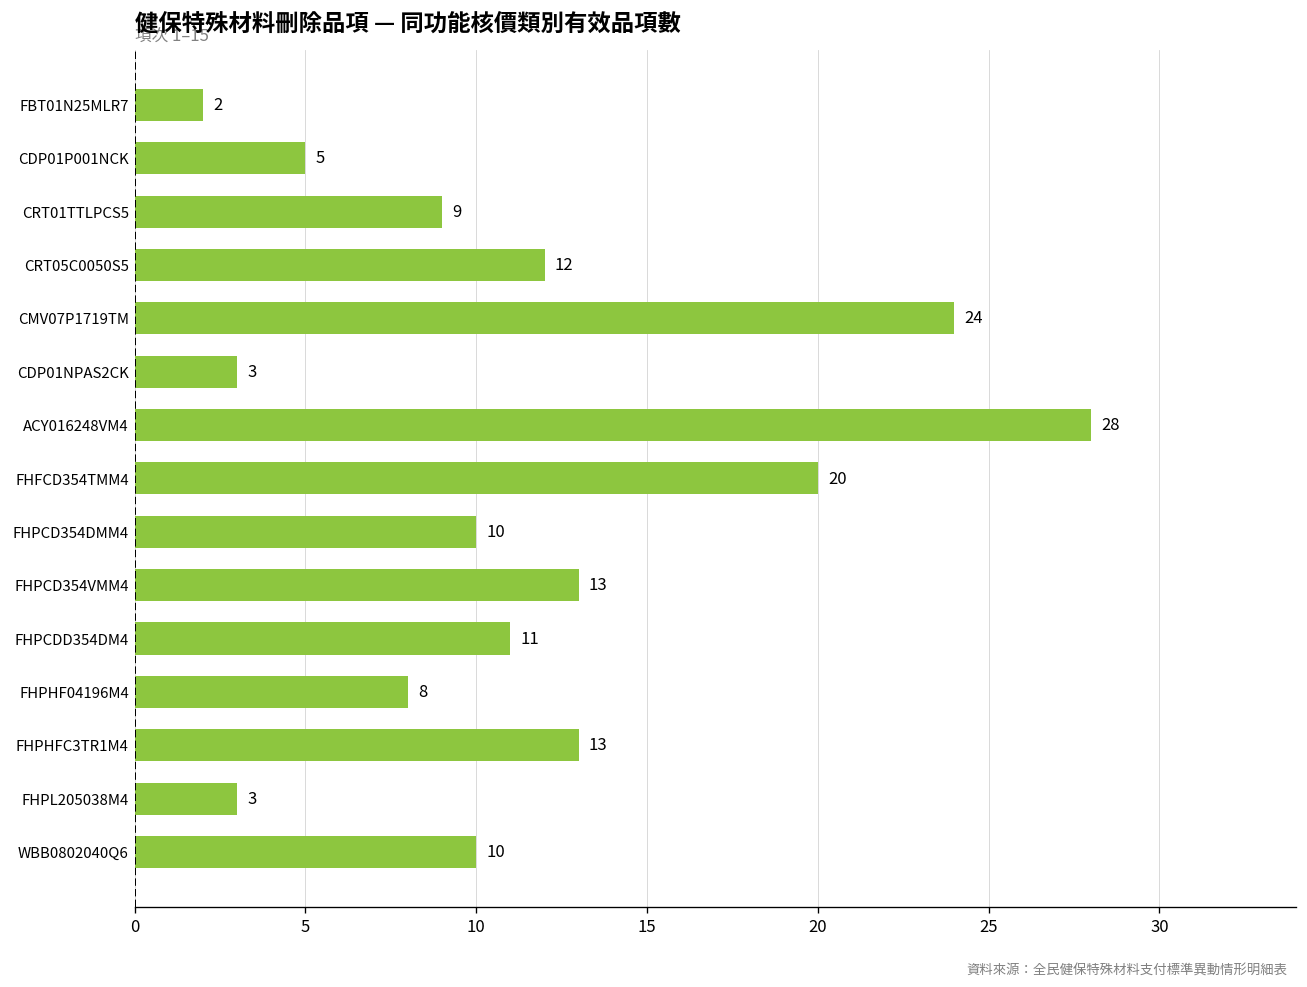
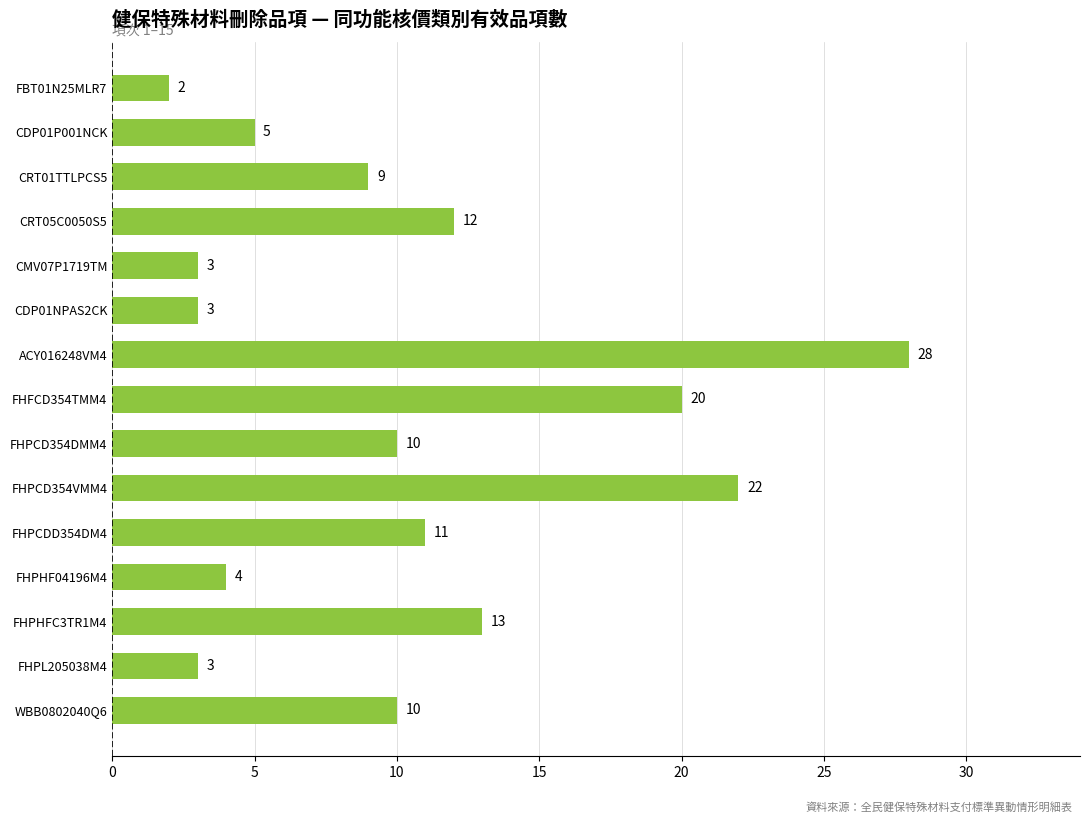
CMV07P1719TM: 24 -> 3
FHPCD354VMM4: 13 -> 22
FHPHF04196M4: 8 -> 4
